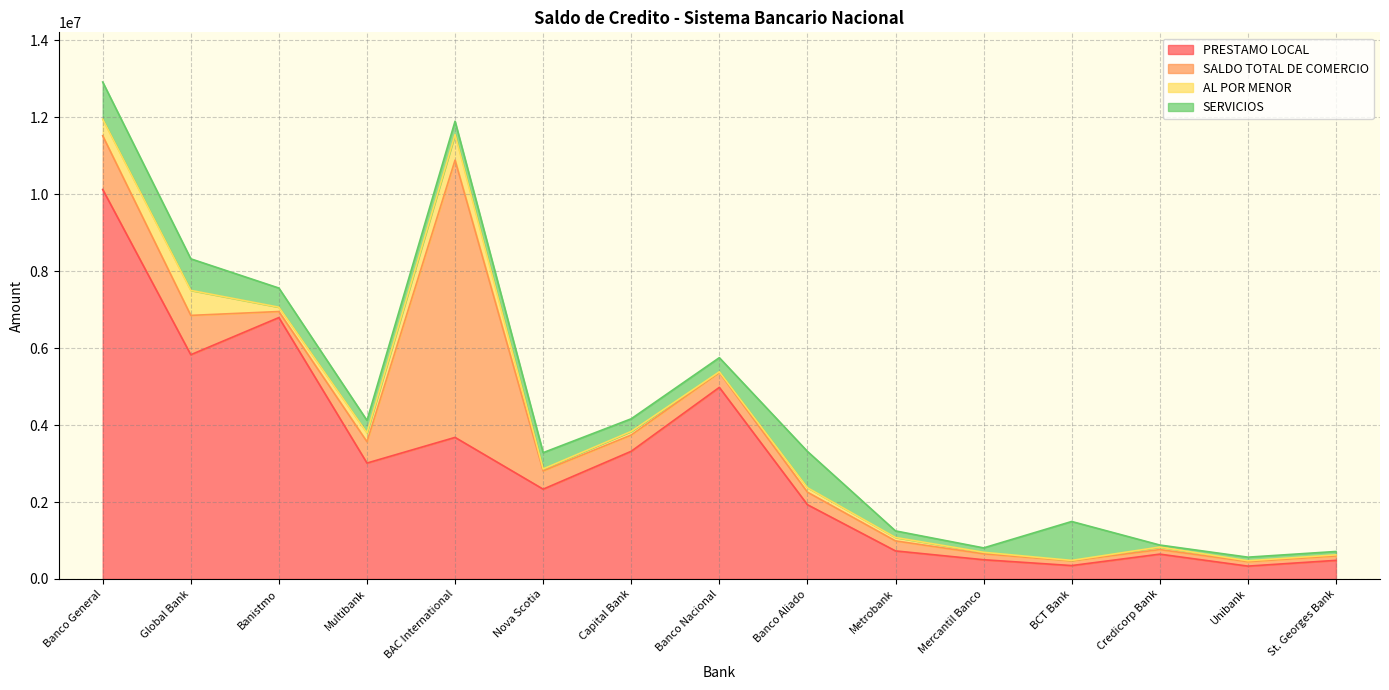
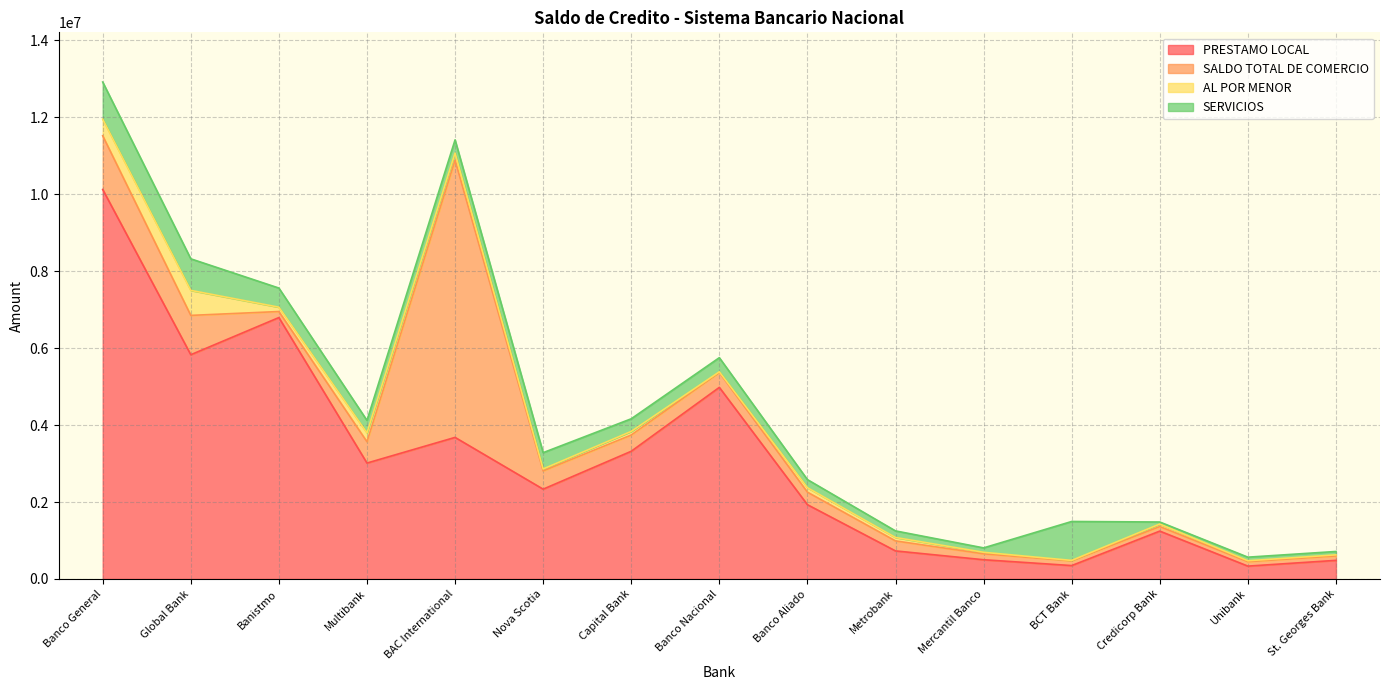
AL POR MENOR, BAC International: 700000 -> 200000
SERVICIOS, Banco Aliado: 900000 -> 200000
PRESTAMO LOCAL, Credicorp Bank: 600000 -> 1200000
